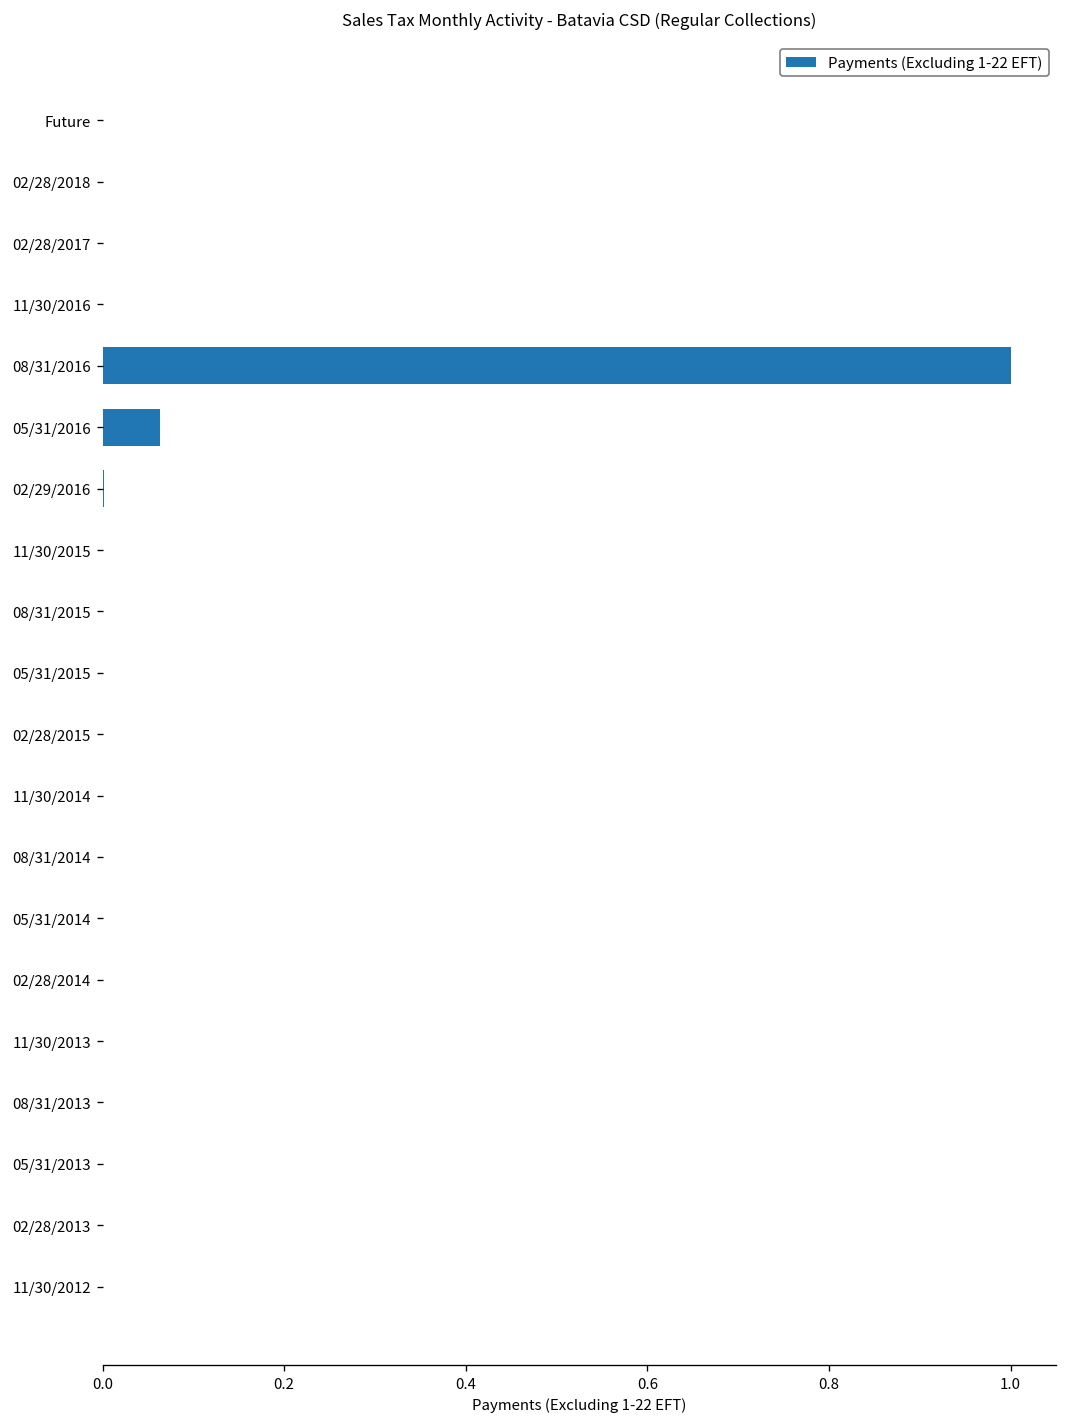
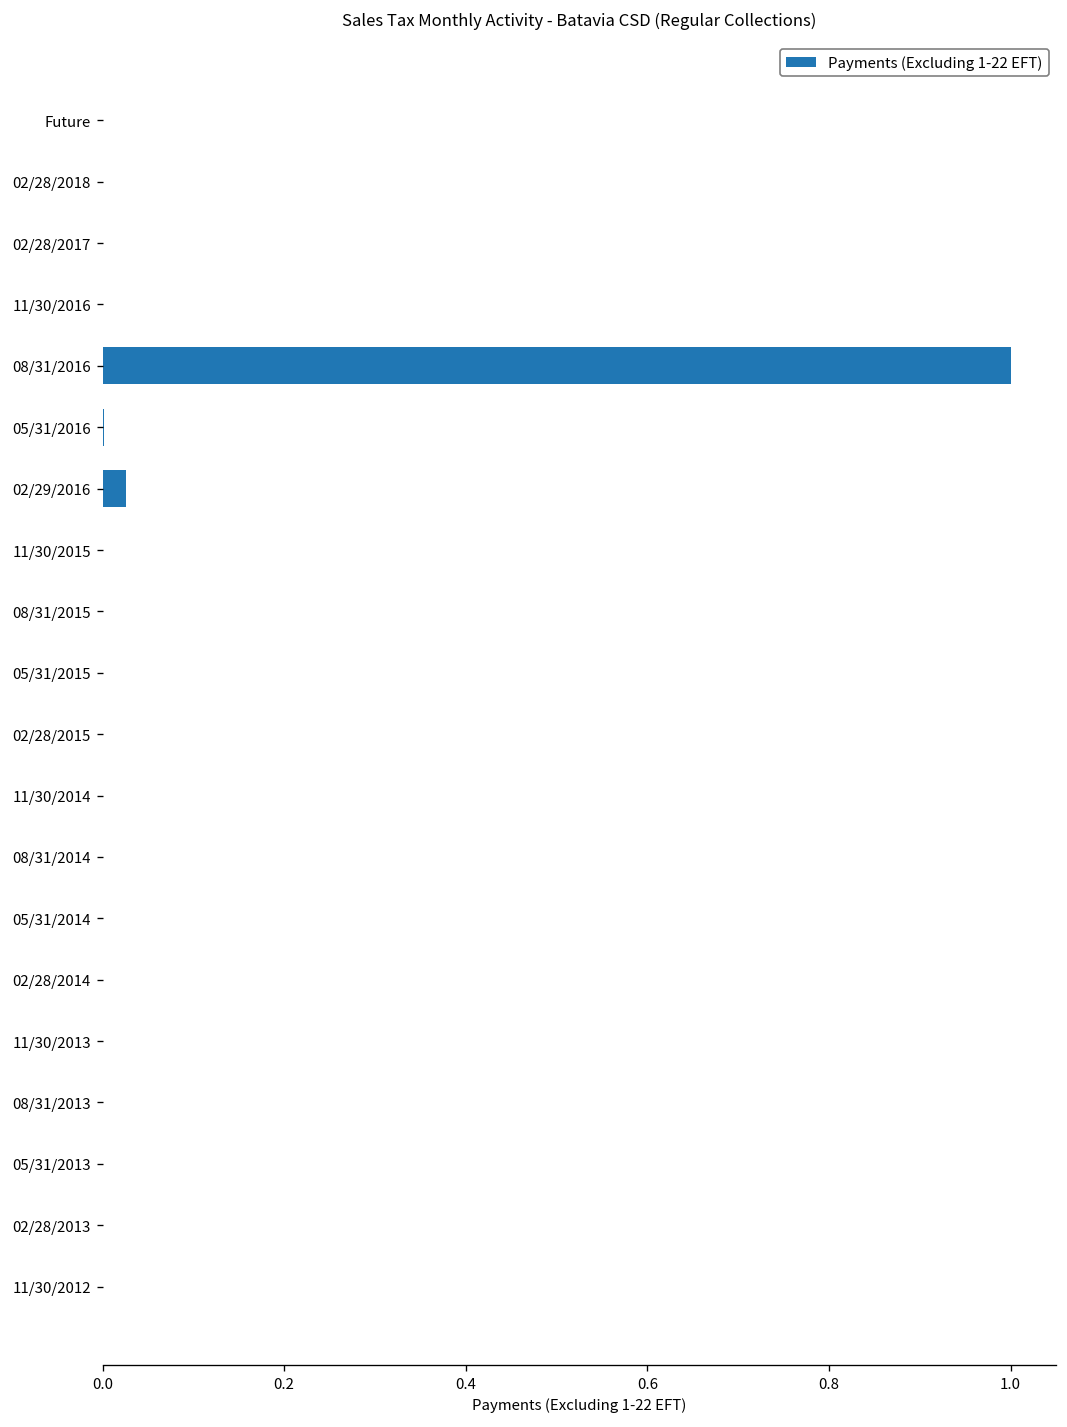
05/31/2016: 0.06 -> 0.00
02/29/2016: 0.00 -> 0.03
